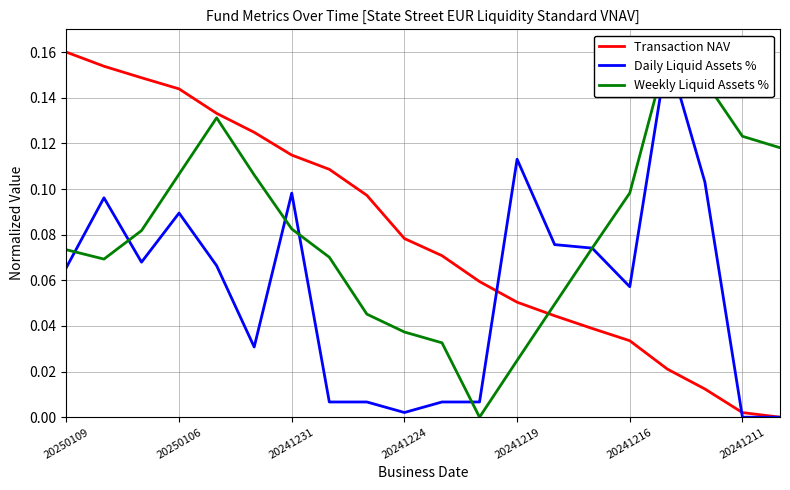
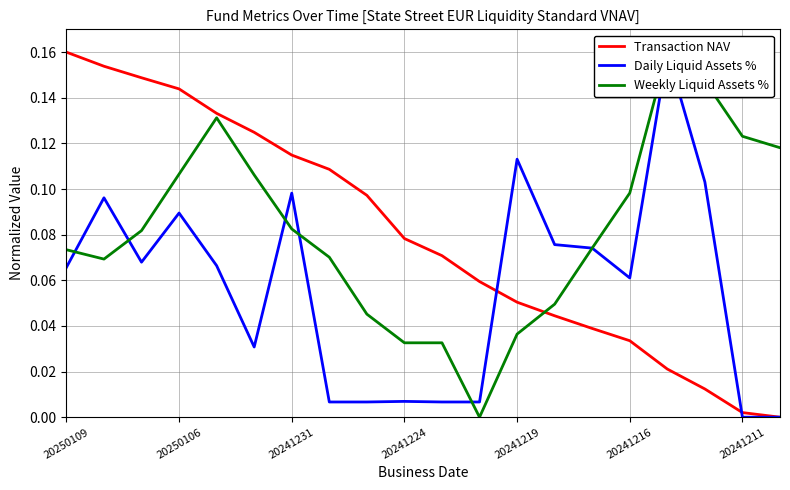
Daily Liquid Assets %, 20241224: 0.002 -> 0.007
Weekly Liquid Assets %, 20241224: 0.037 -> 0.033
Weekly Liquid Assets %, 20241219: 0.025 -> 0.036
Daily Liquid Assets %, 20241216: 0.057 -> 0.061
